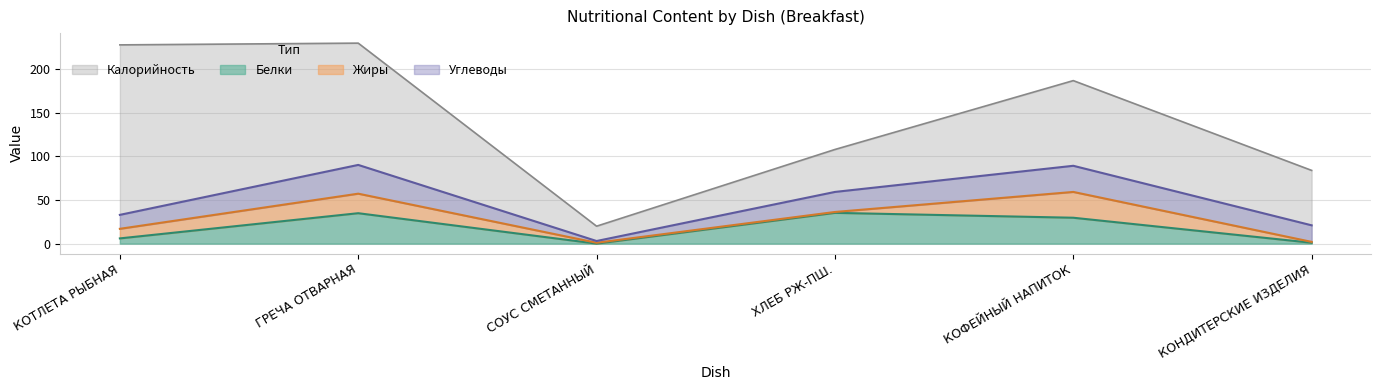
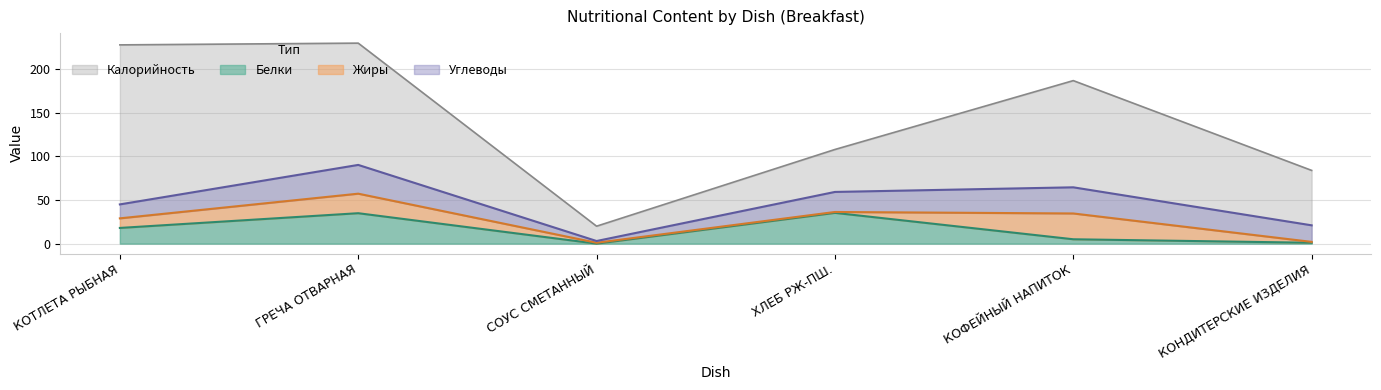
Белки, КОТЛЕТА РЫБНАЯ: 10 -> 20
Белки, КОФЕЙНЫЙ НАПИТОК: 30 -> 10
